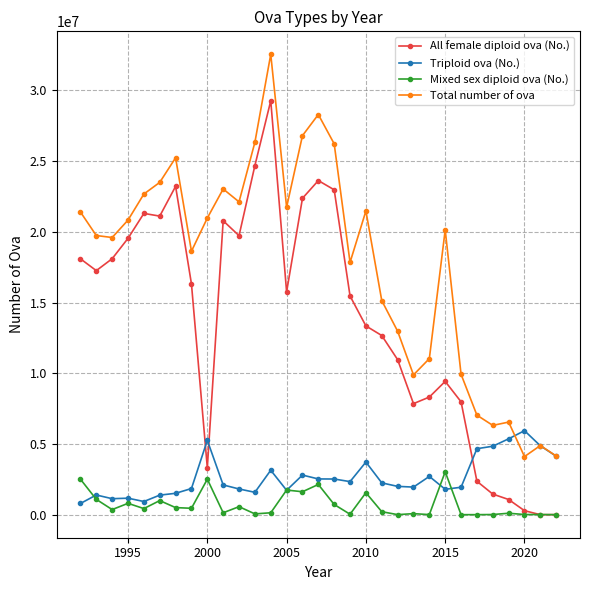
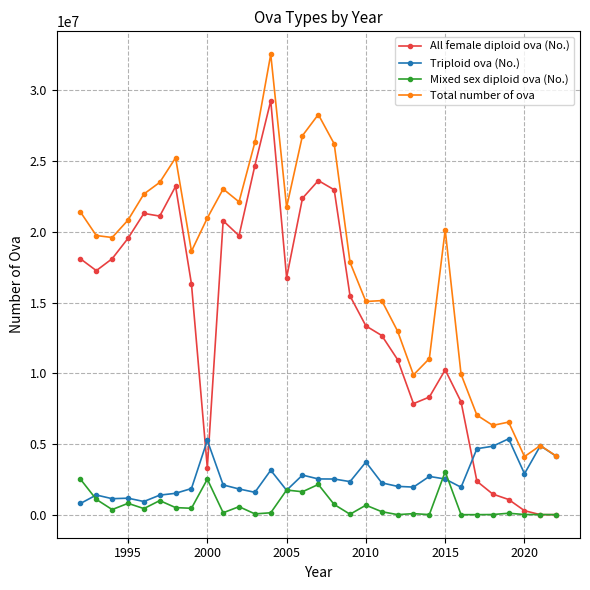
All female diploid ova (No.), 2005: 15800000 -> 16800000
Mixed sex diploid ova (No.), 2010: 1600000 -> 700000
Total number of ova, 2010: 21500000 -> 15100000
All female diploid ova (No.), 2015: 9400000 -> 10200000
Triploid ova (No.), 2015: 1800000 -> 2500000
Triploid ova (No.), 2020: 5900000 -> 2900000
